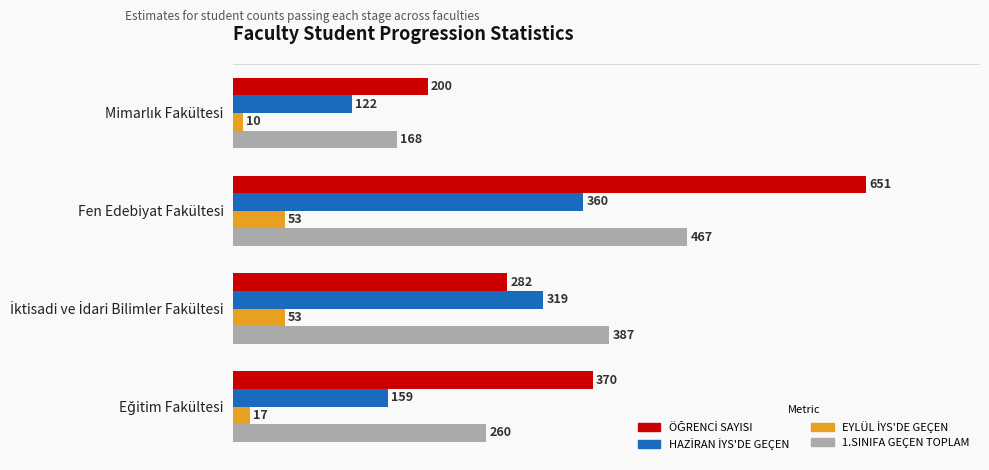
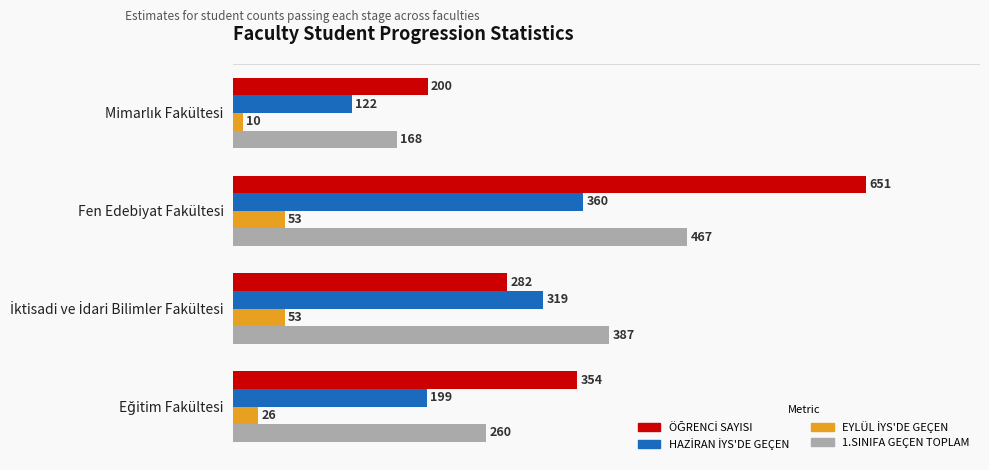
ÖĞRENCİ SAYISI, Eğitim Fakültesi: 370 -> 354
HAZİRAN İYS'DE GEÇEN, Eğitim Fakültesi: 159 -> 199
EYLÜL İYS'DE GEÇEN, Eğitim Fakültesi: 17 -> 26
